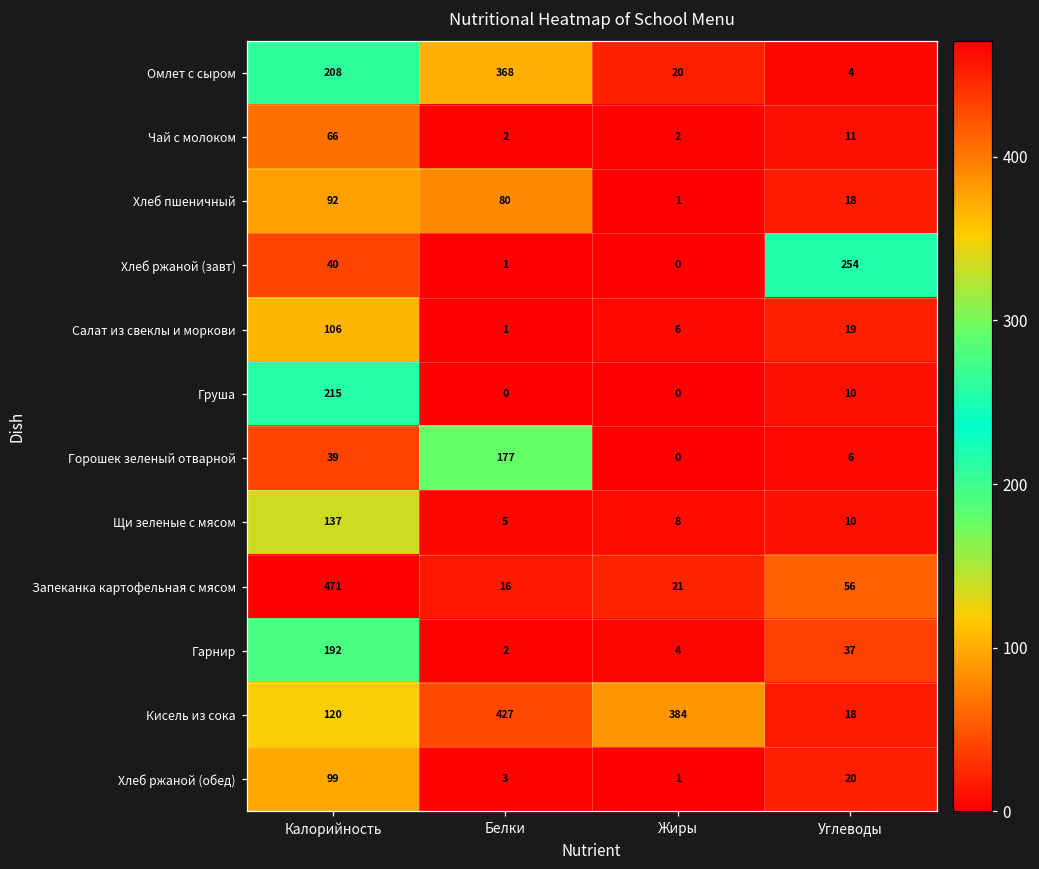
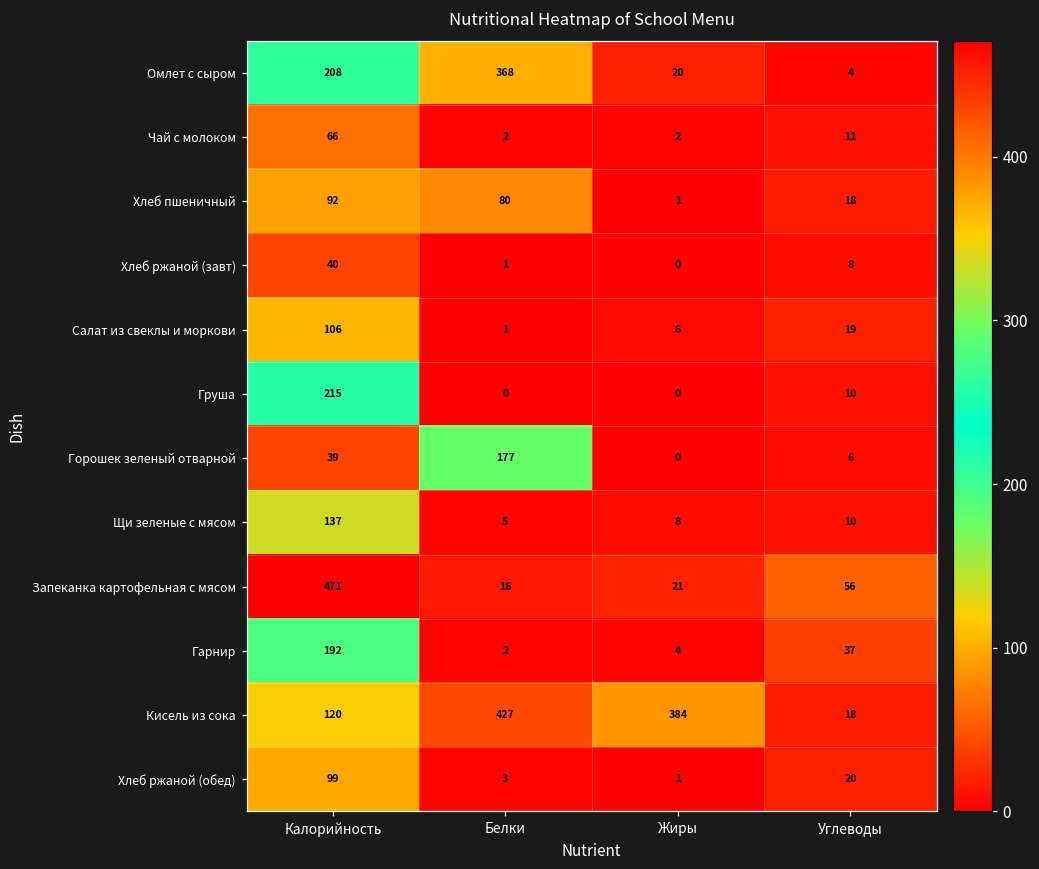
Хлеб ржаной (завт), Углеводы: 254 -> 8
